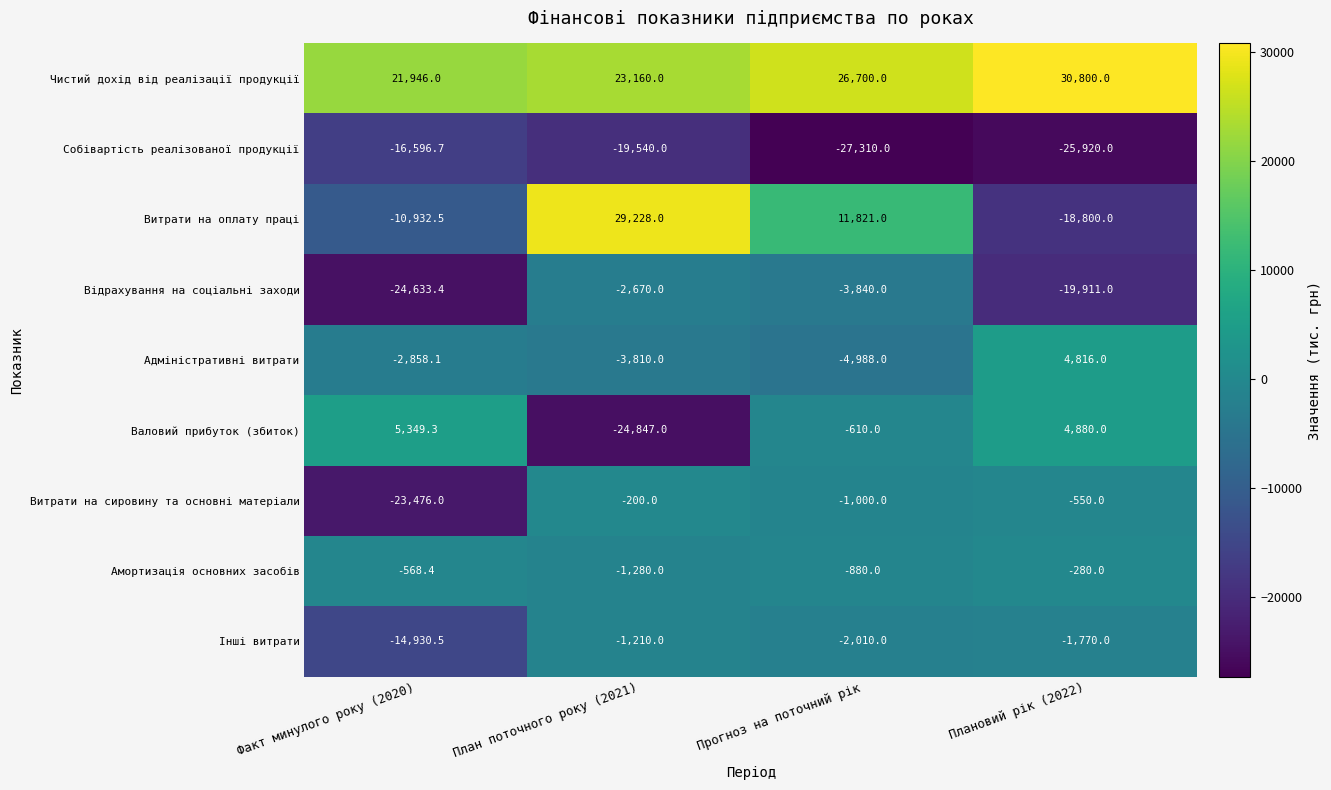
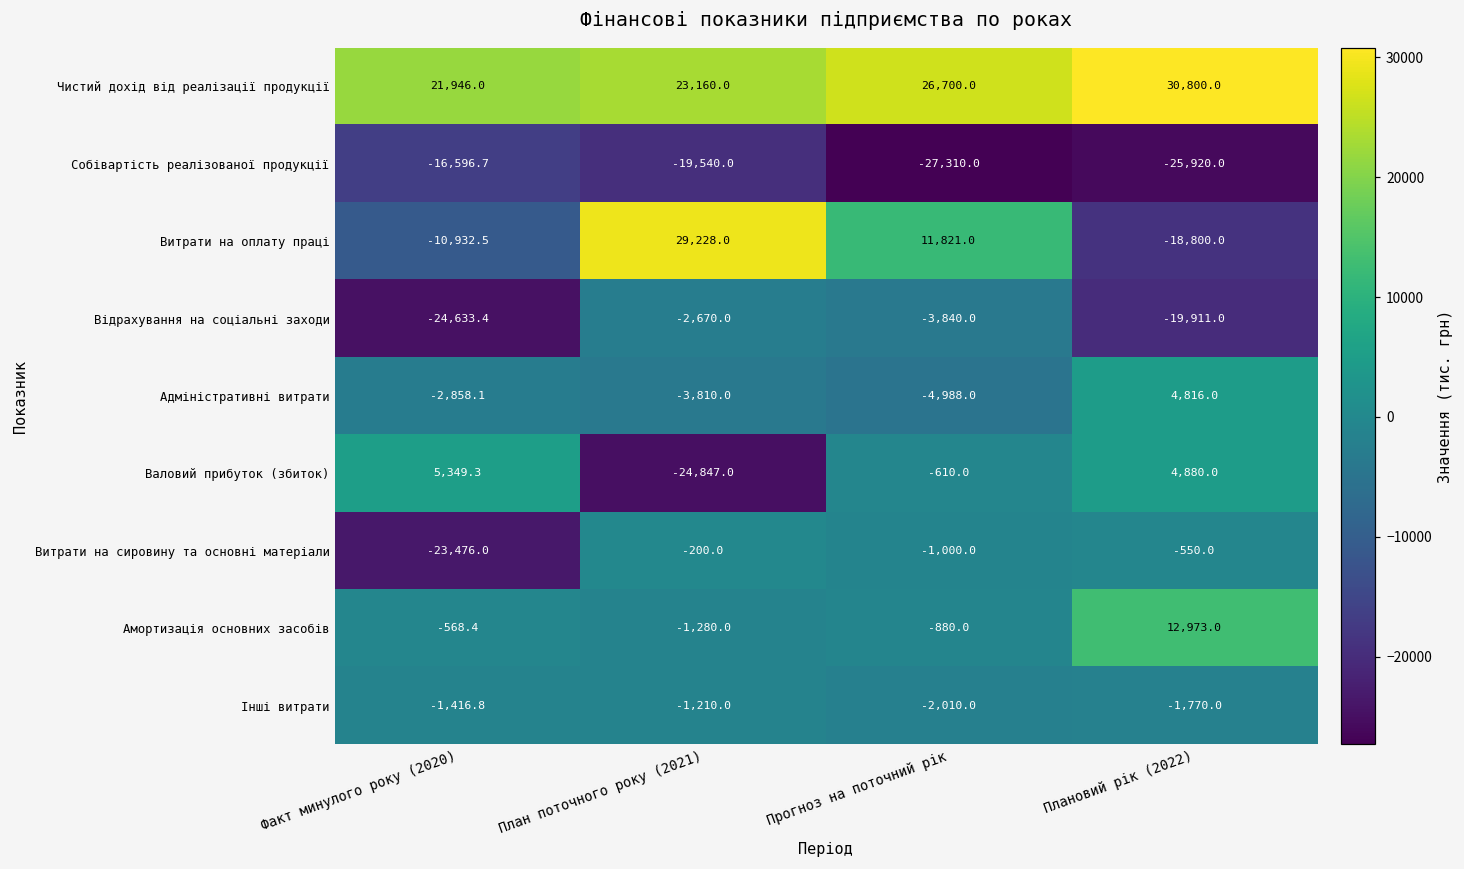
Амортизація основних засобів, Плановий рік (2022): -280.0 -> 12,973.0
Інші витрати, Факт минулого року (2020): -14,930.5 -> -1,416.8
